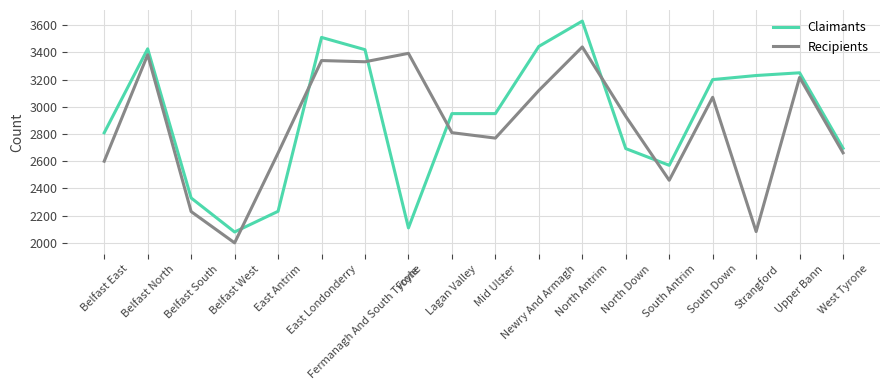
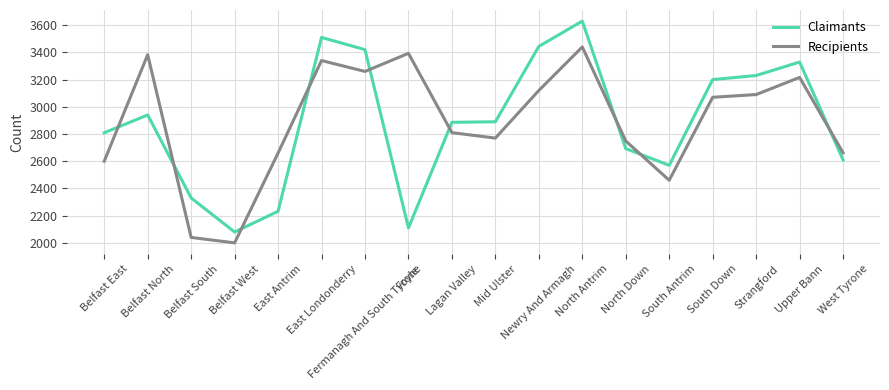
Claimants, Belfast North: 3430 -> 2940
Recipients, Belfast South: 2230 -> 2040
Recipients, Fermanagh And South Tyrone: 3330 -> 3260
Claimants, Lagan Valley: 2950 -> 2890
Claimants, Mid Ulster: 2950 -> 2890
Recipients, North Down: 2930 -> 2750
Recipients, Strangford: 2080 -> 3090
Claimants, Upper Bann: 3250 -> 3330
Claimants, West Tyrone: 2700 -> 2610
